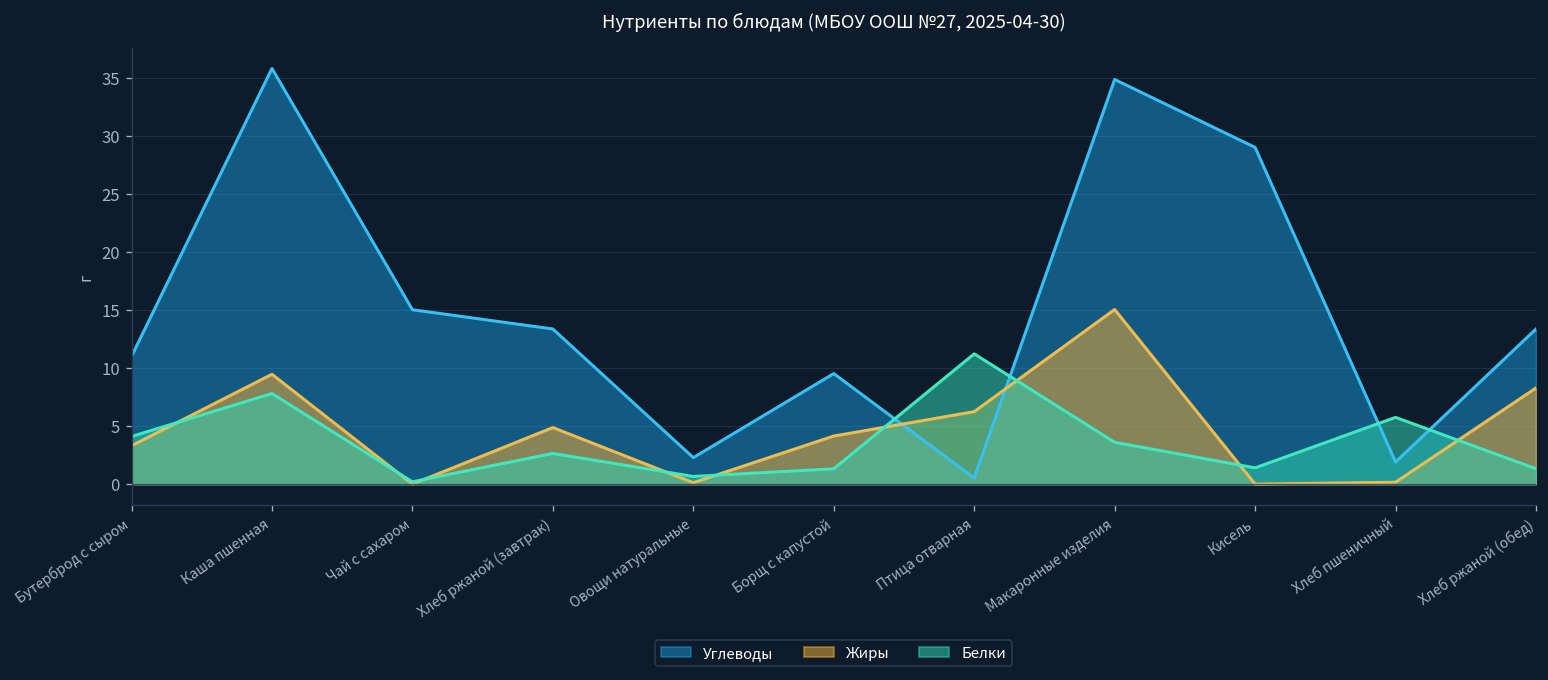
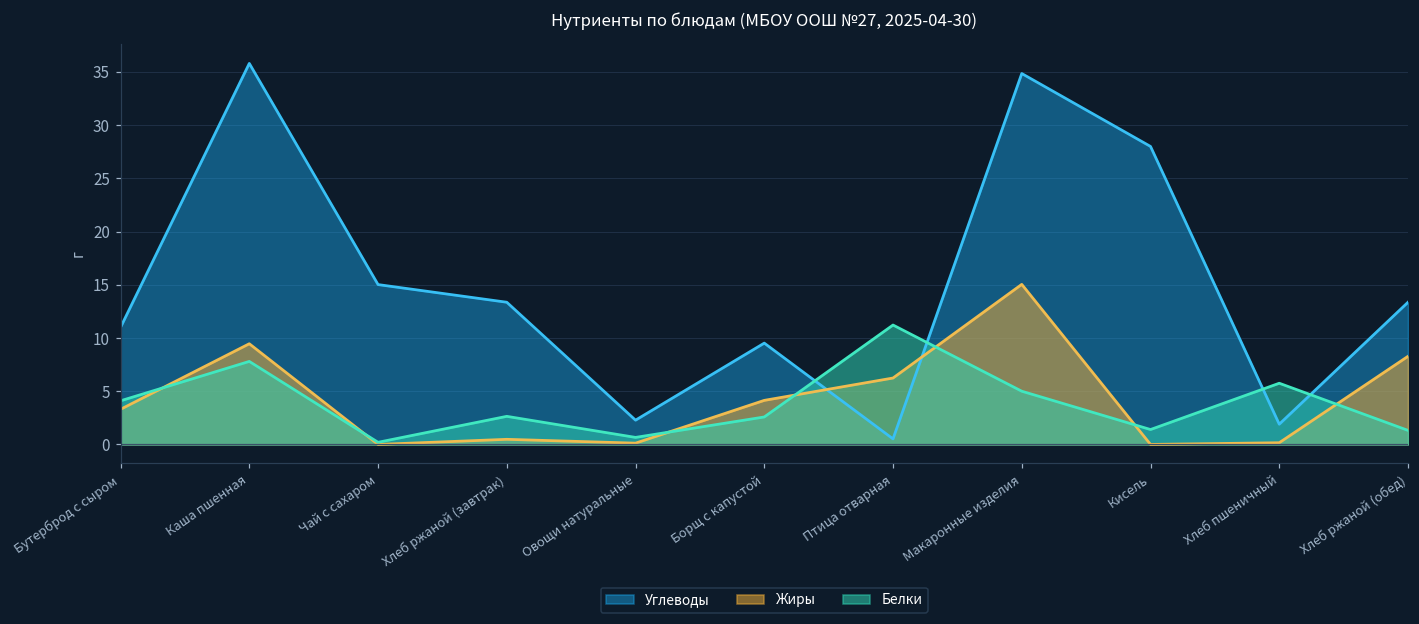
Жиры, Хлеб ржаной (завтрак): 5 -> 0
Белки, Борщ с капустой: 1 -> 3
Белки, Макаронные изделия: 4 -> 5
Углеводы, Кисель: 29 -> 28
